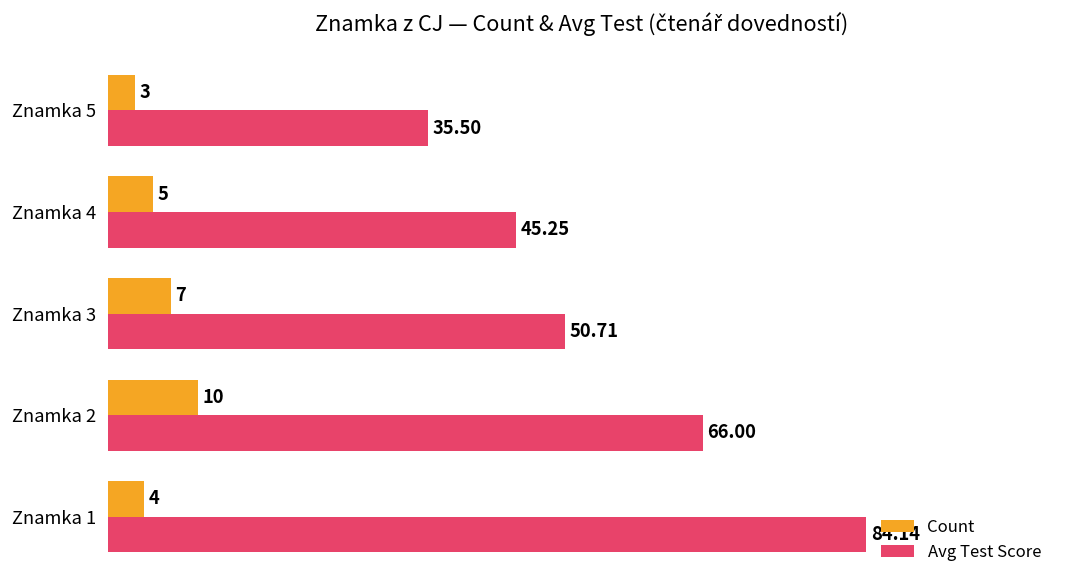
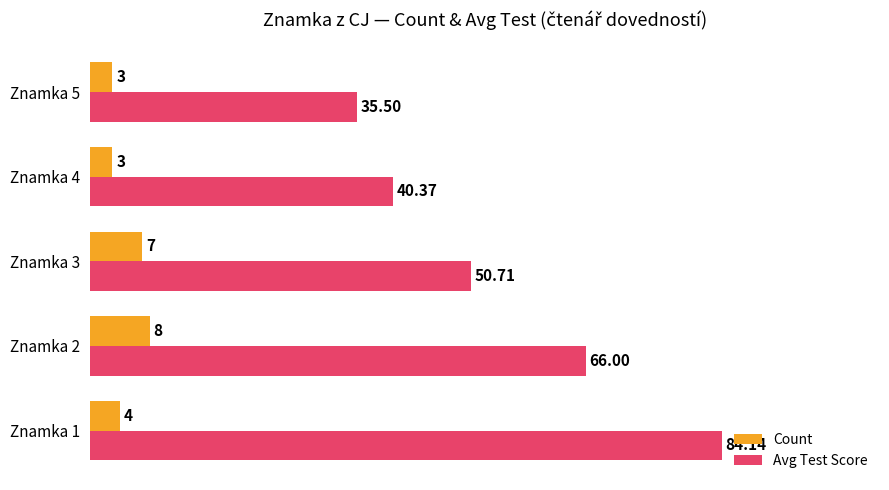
Count, Znamka 4: 5 -> 3
Avg Test Score, Znamka 4: 45.25 -> 40.37
Count, Znamka 2: 10 -> 8
